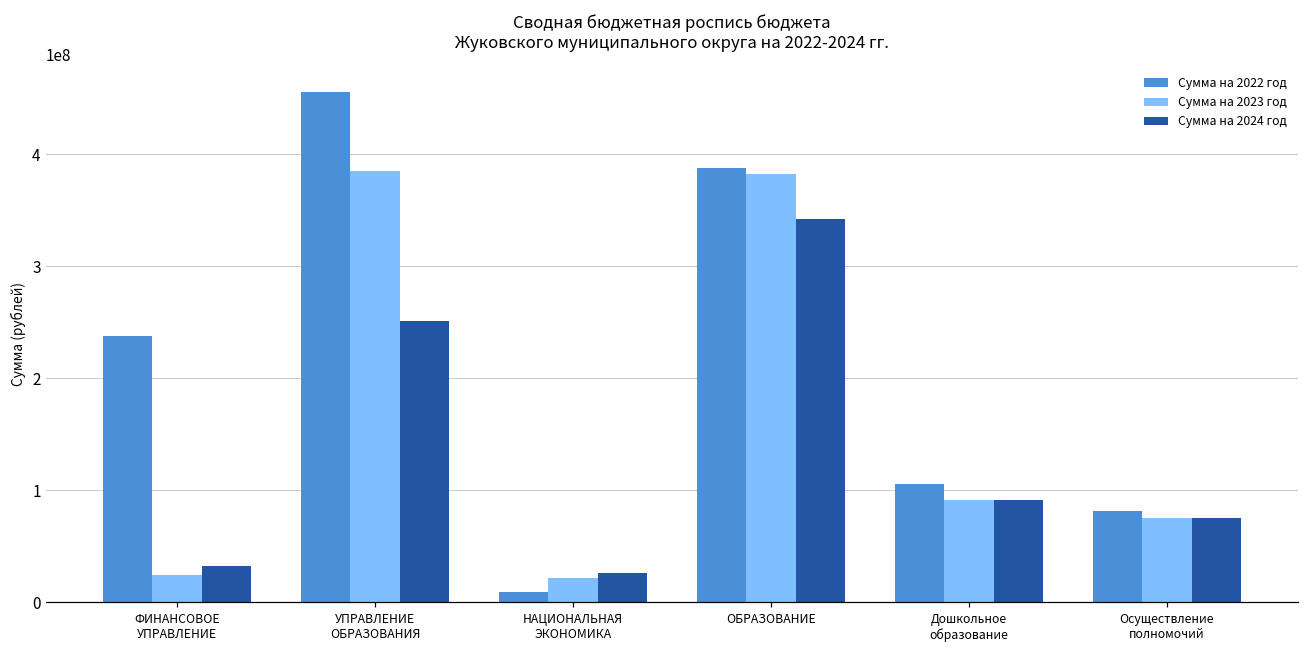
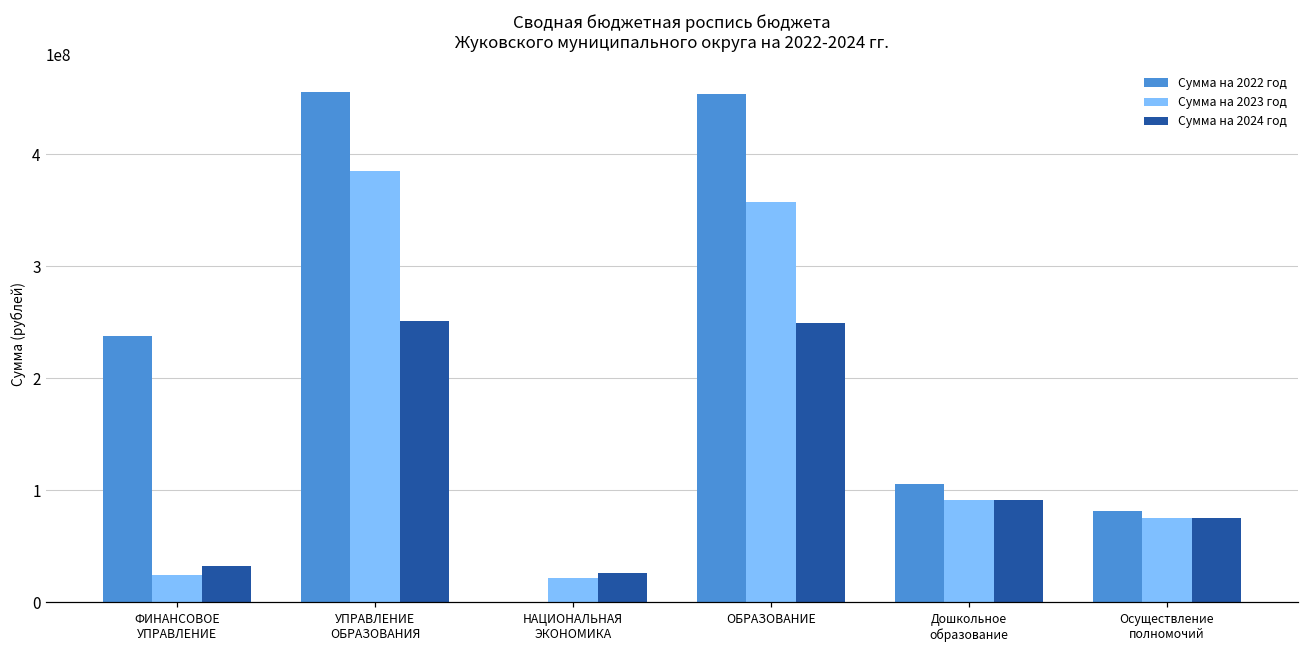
Сумма на 2022 год, НАЦИОНАЛЬНАЯ ЭКОНОМИКА: 9000000 -> 0
Сумма на 2022 год, ОБРАЗОВАНИЕ: 388000000 -> 454000000
Сумма на 2023 год, ОБРАЗОВАНИЕ: 383000000 -> 358000000
Сумма на 2024 год, ОБРАЗОВАНИЕ: 342000000 -> 249000000
